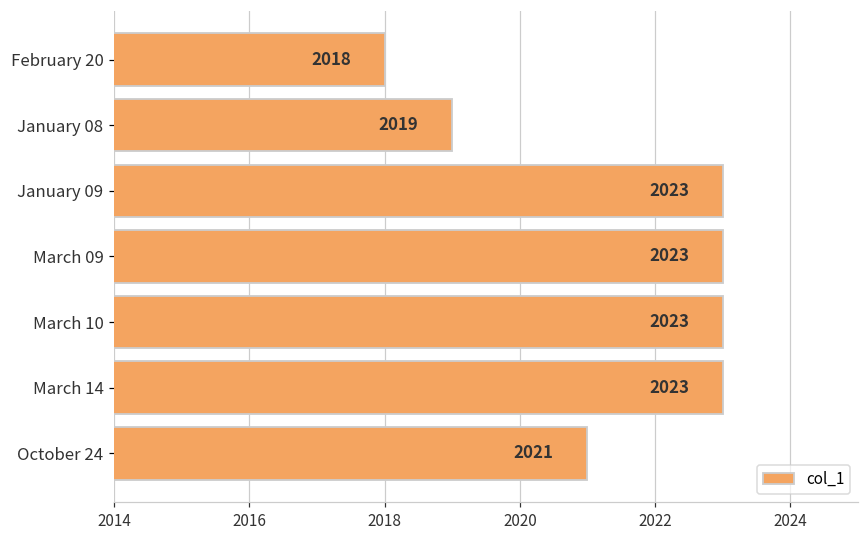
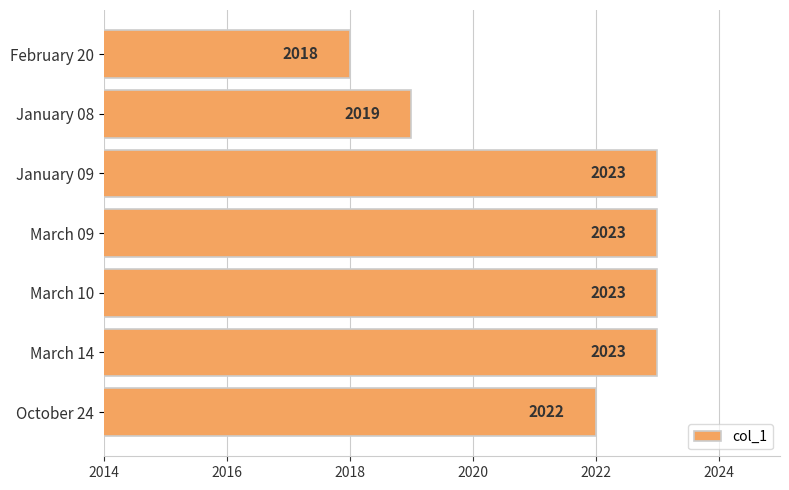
October 24: 2021 -> 2022
